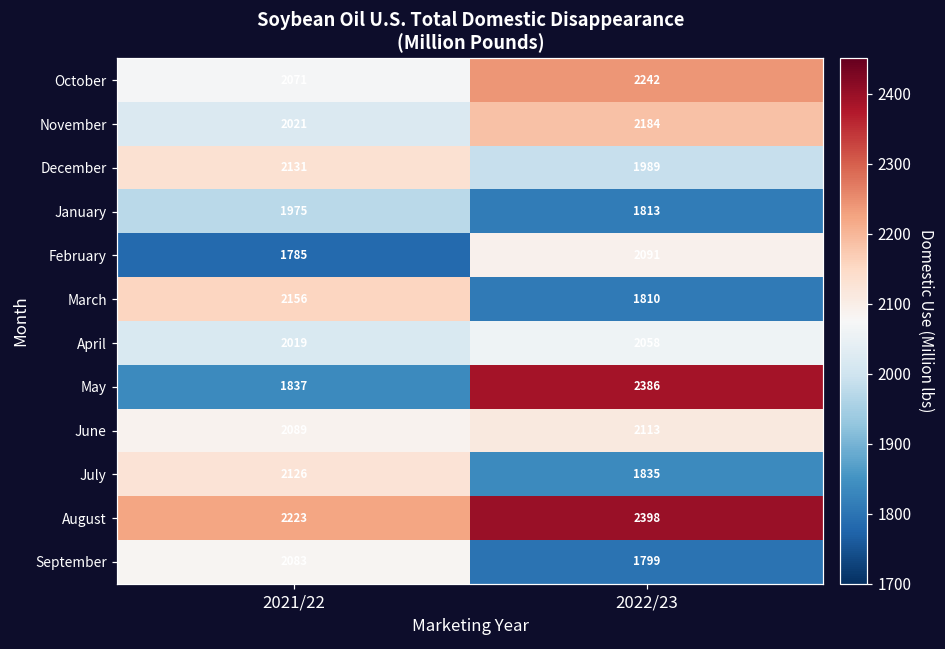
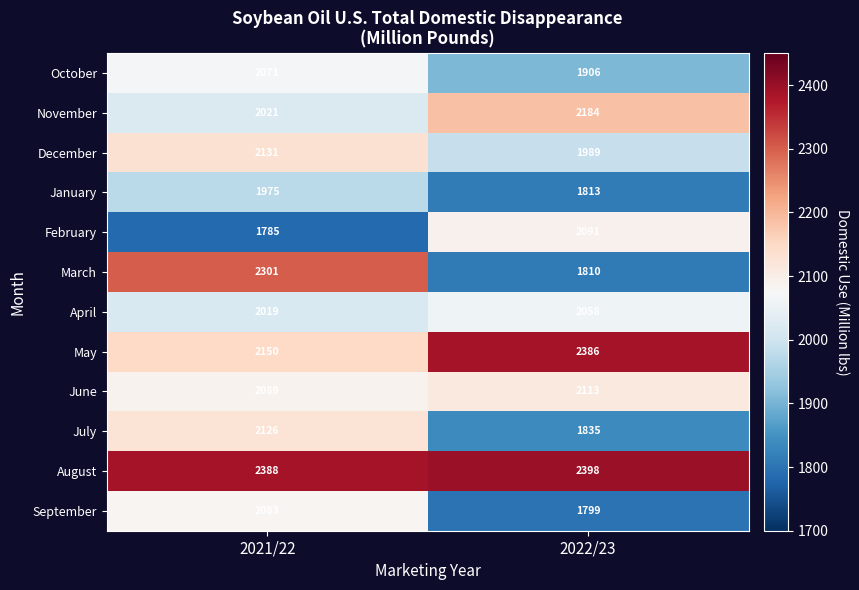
October, 2022/23: 2242 -> 1906
March, 2021/22: 2156 -> 2301
May, 2021/22: 1837 -> 2150
August, 2021/22: 2223 -> 2388
